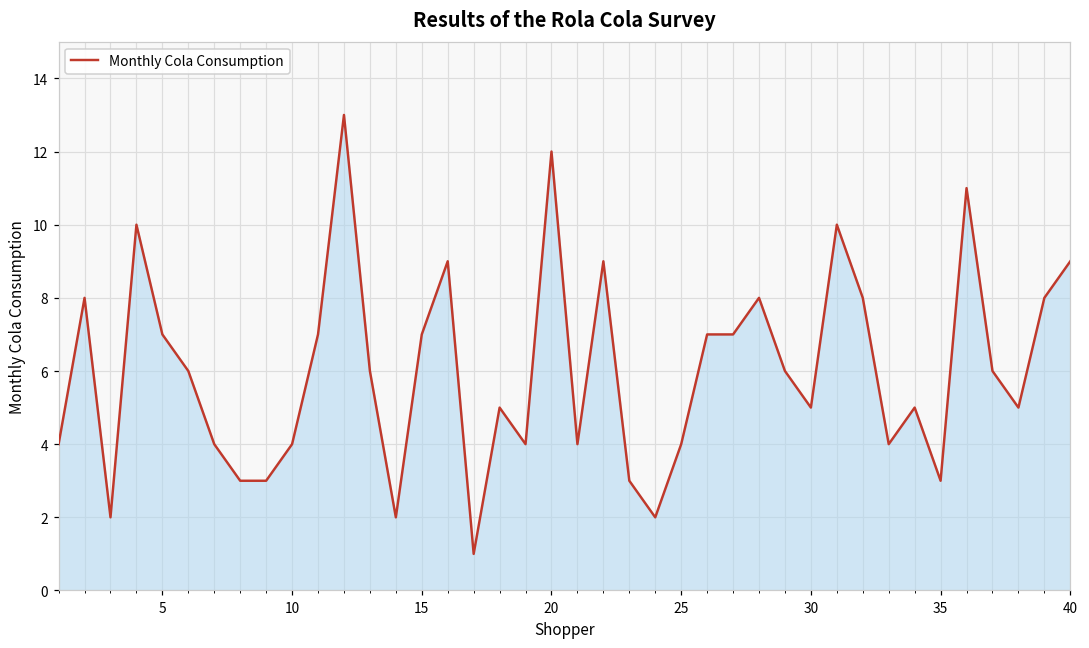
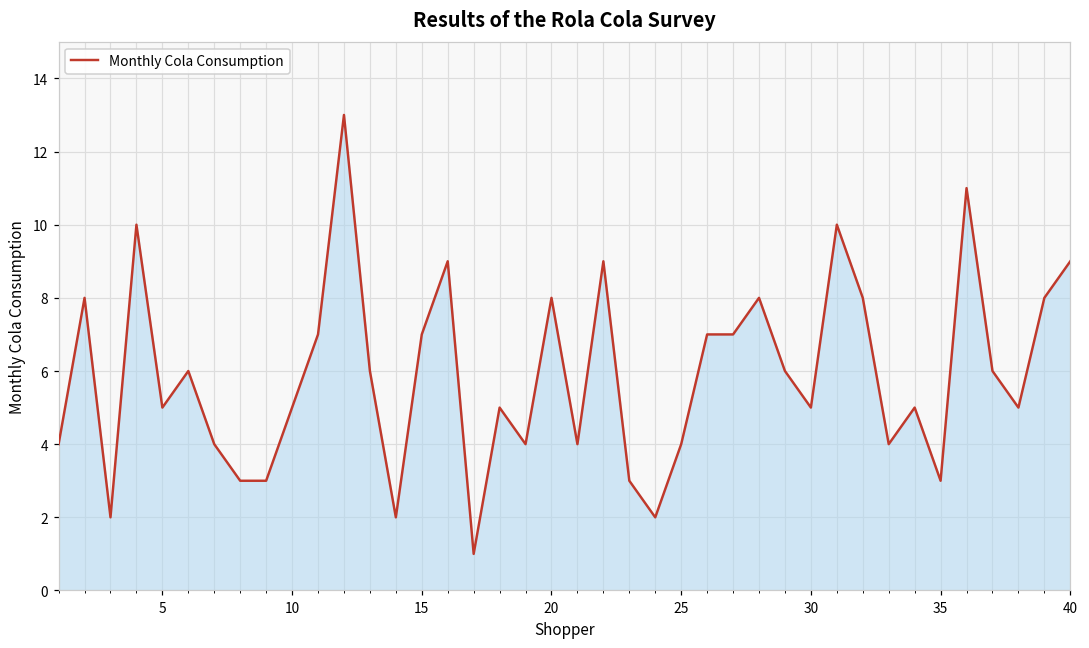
5: 7 -> 5
10: 4 -> 5
20: 12 -> 8
